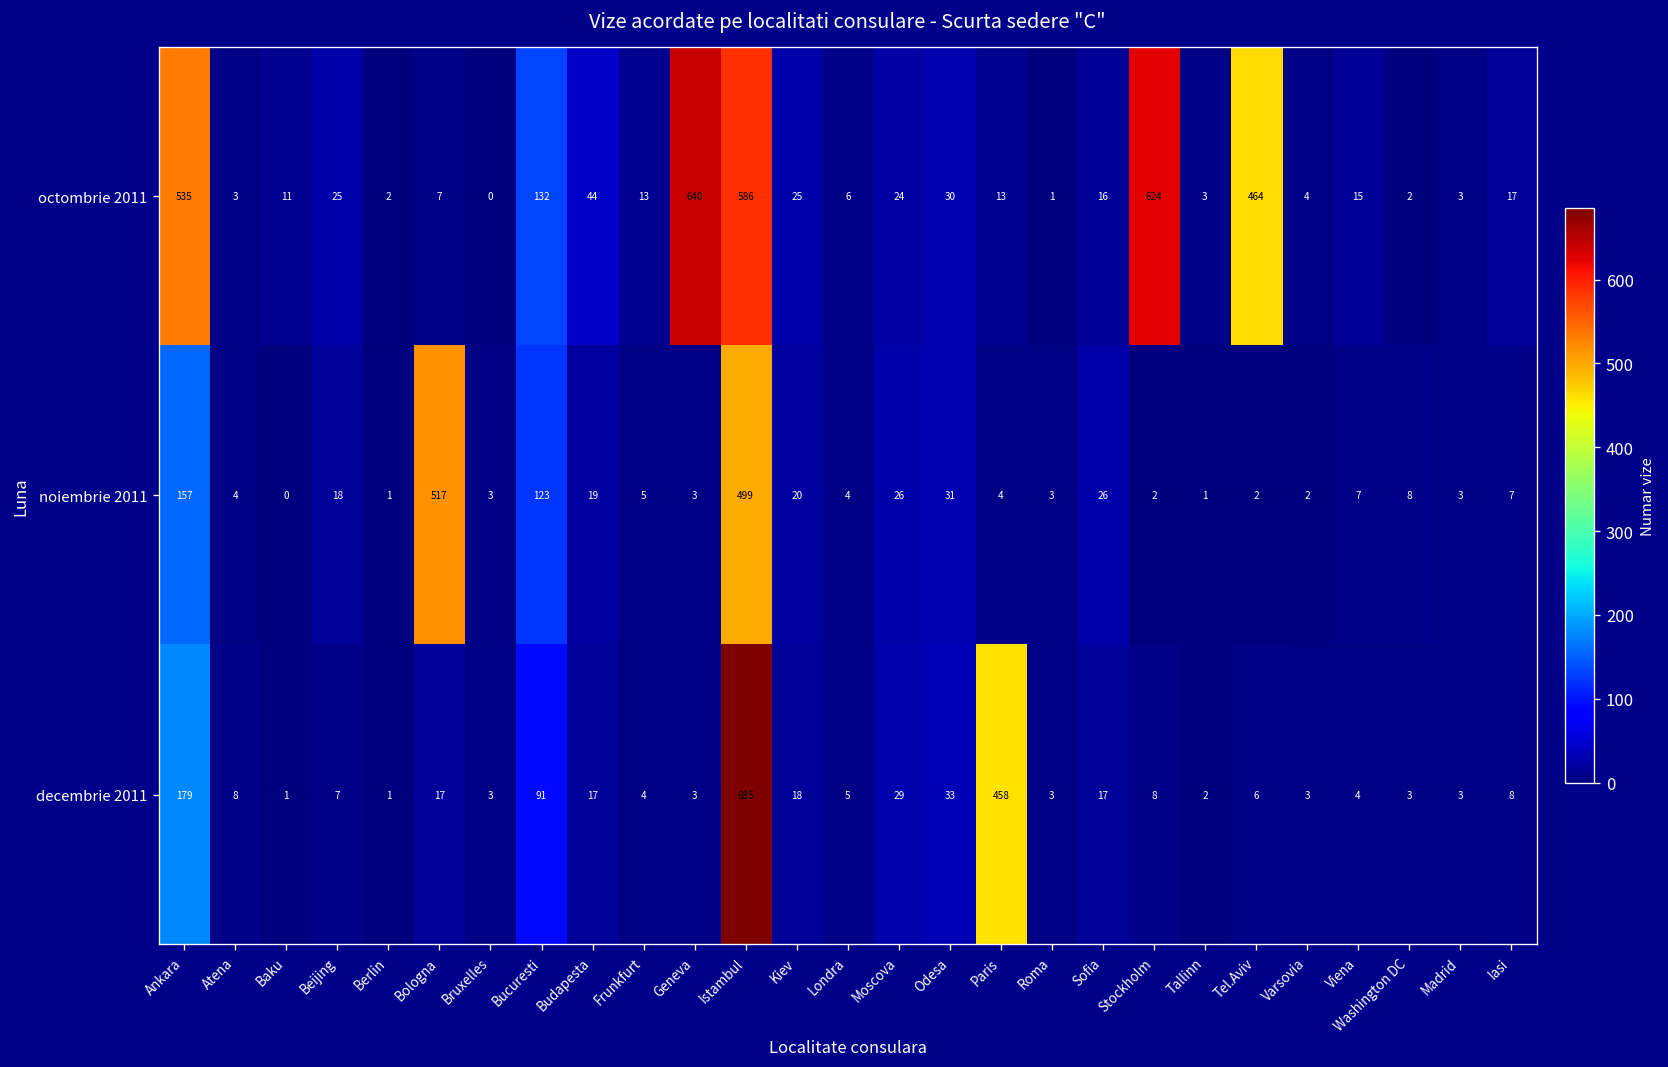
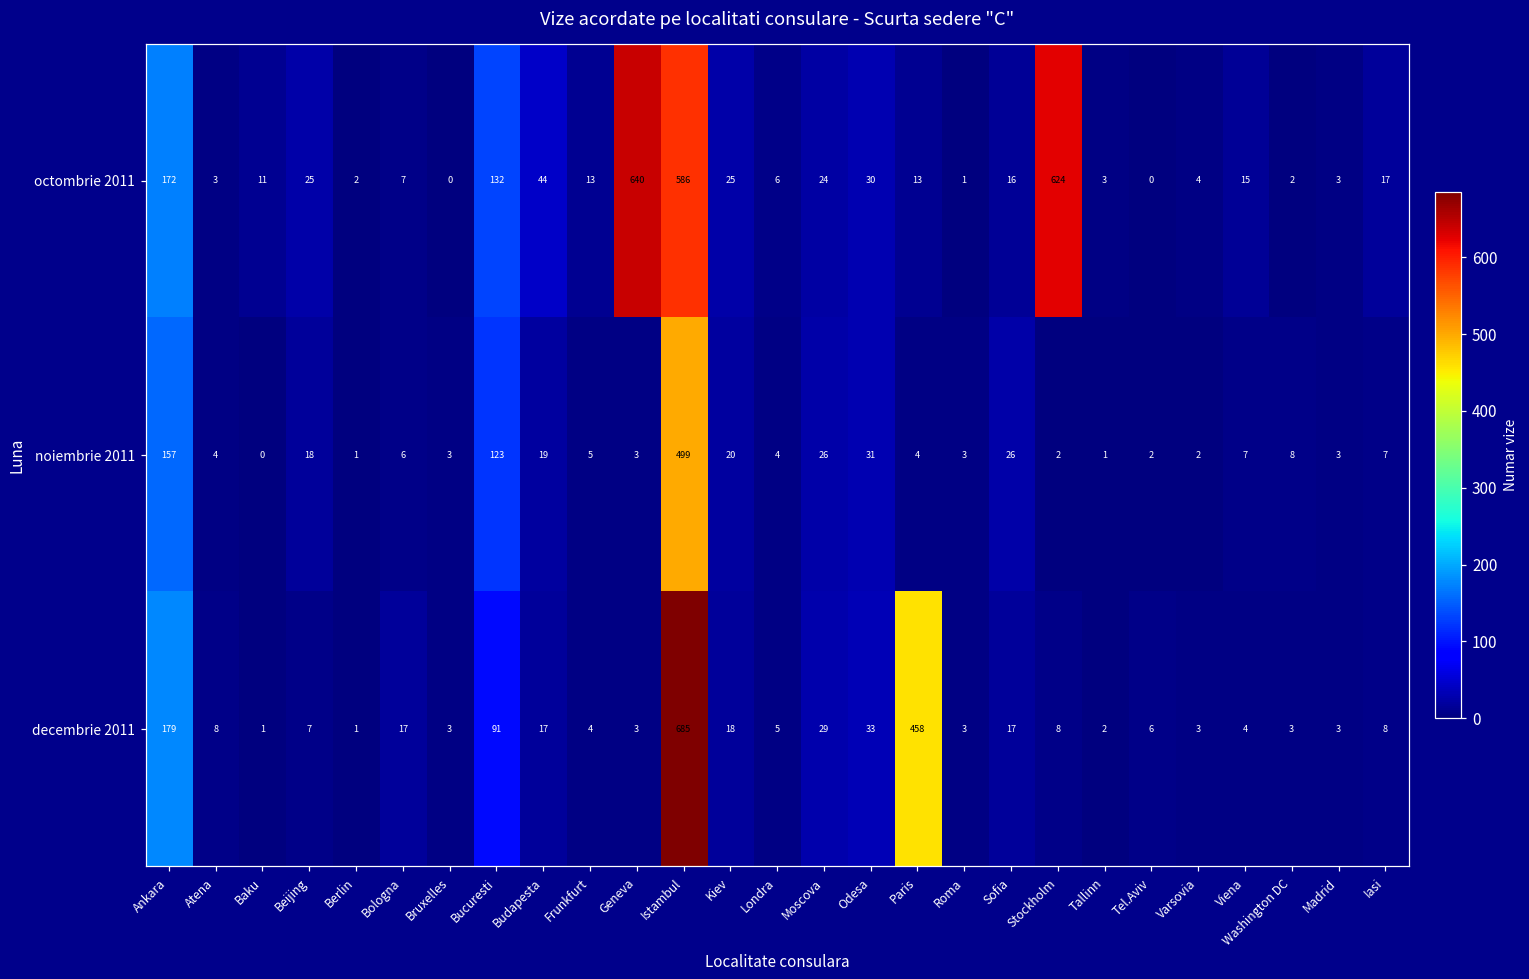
octombrie 2011, Ankara: 535 -> 172
octombrie 2011, Tel.Aviv: 464 -> 0
noiembrie 2011, Bologna: 517 -> 6
